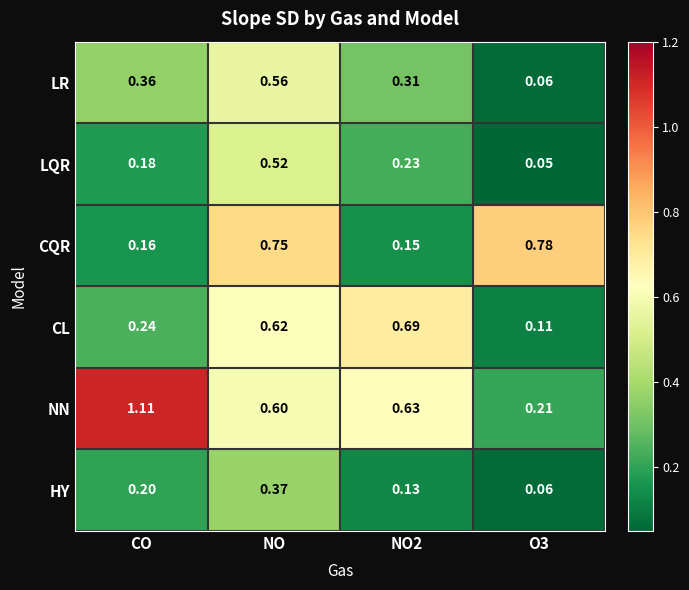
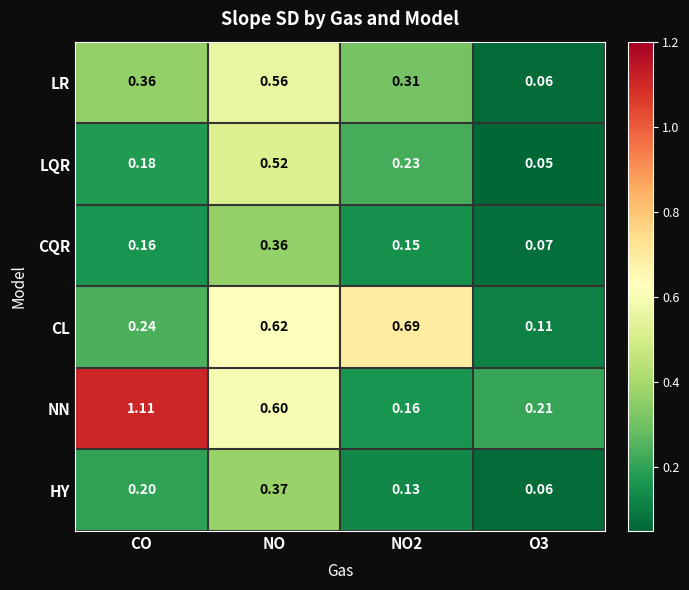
CQR, NO: 0.75 -> 0.36
CQR, O3: 0.78 -> 0.07
NN, NO2: 0.63 -> 0.16
